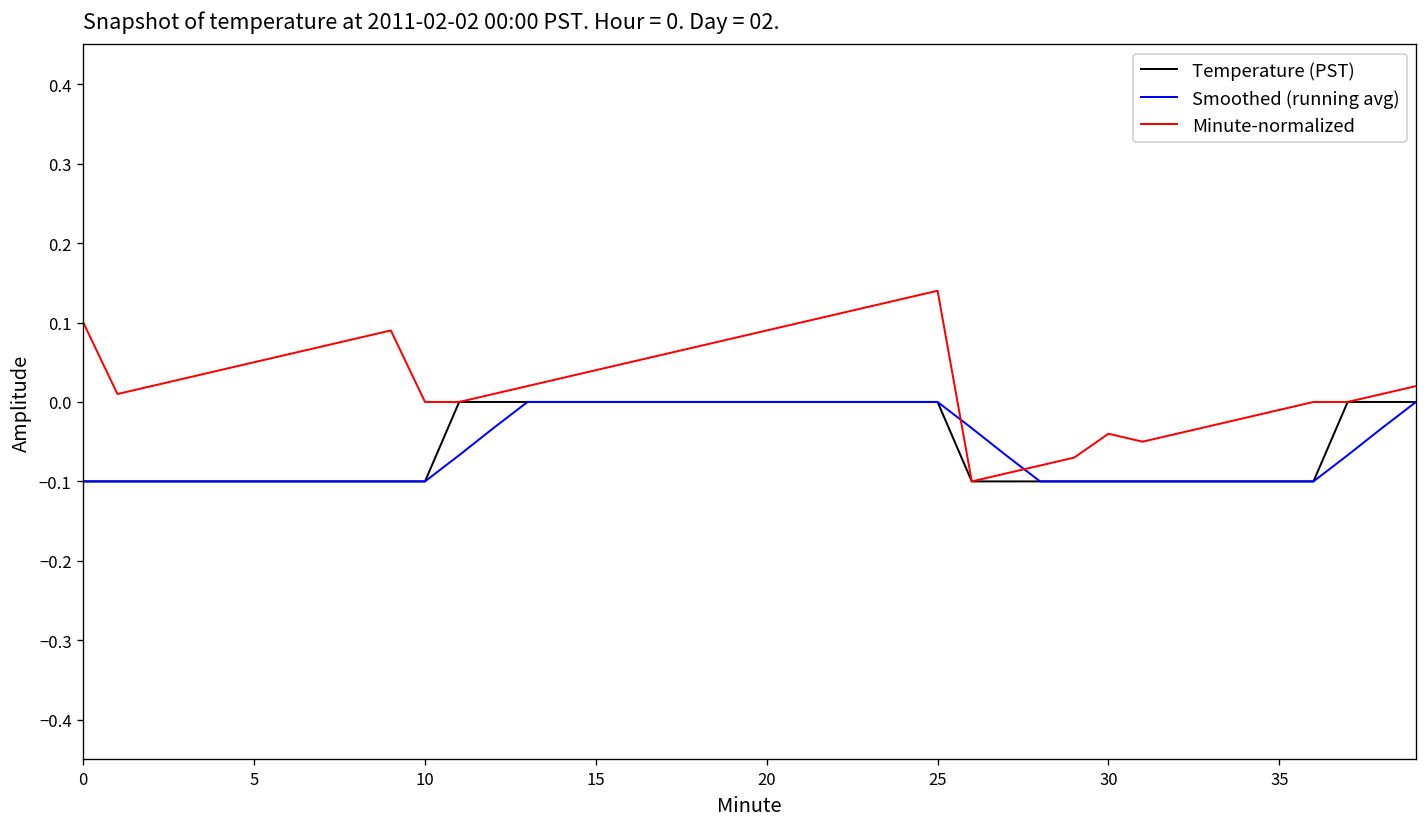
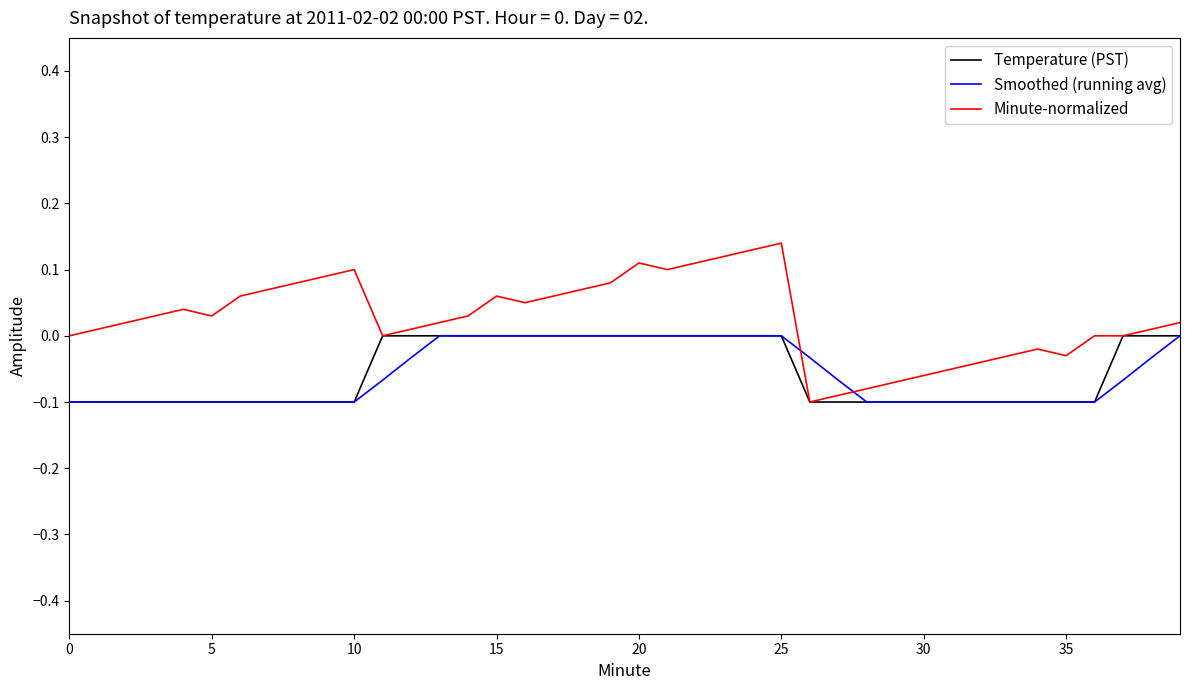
Minute-normalized, 0: 0.1 -> 0.0
Minute-normalized, 5: 0.05 -> 0.03
Minute-normalized, 10: 0.0 -> 0.1
Minute-normalized, 15: 0.04 -> 0.06
Minute-normalized, 20: 0.09 -> 0.11
Minute-normalized, 30: -0.04 -> -0.06
Minute-normalized, 35: -0.01 -> -0.03
